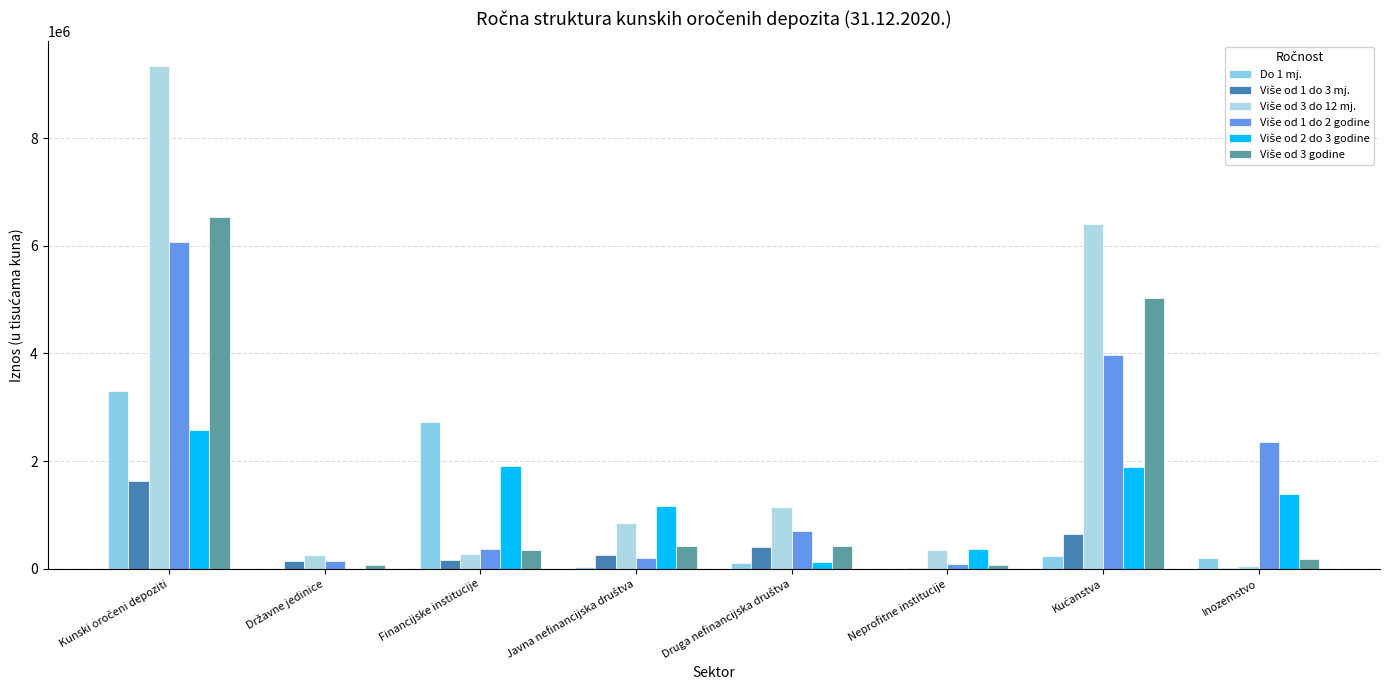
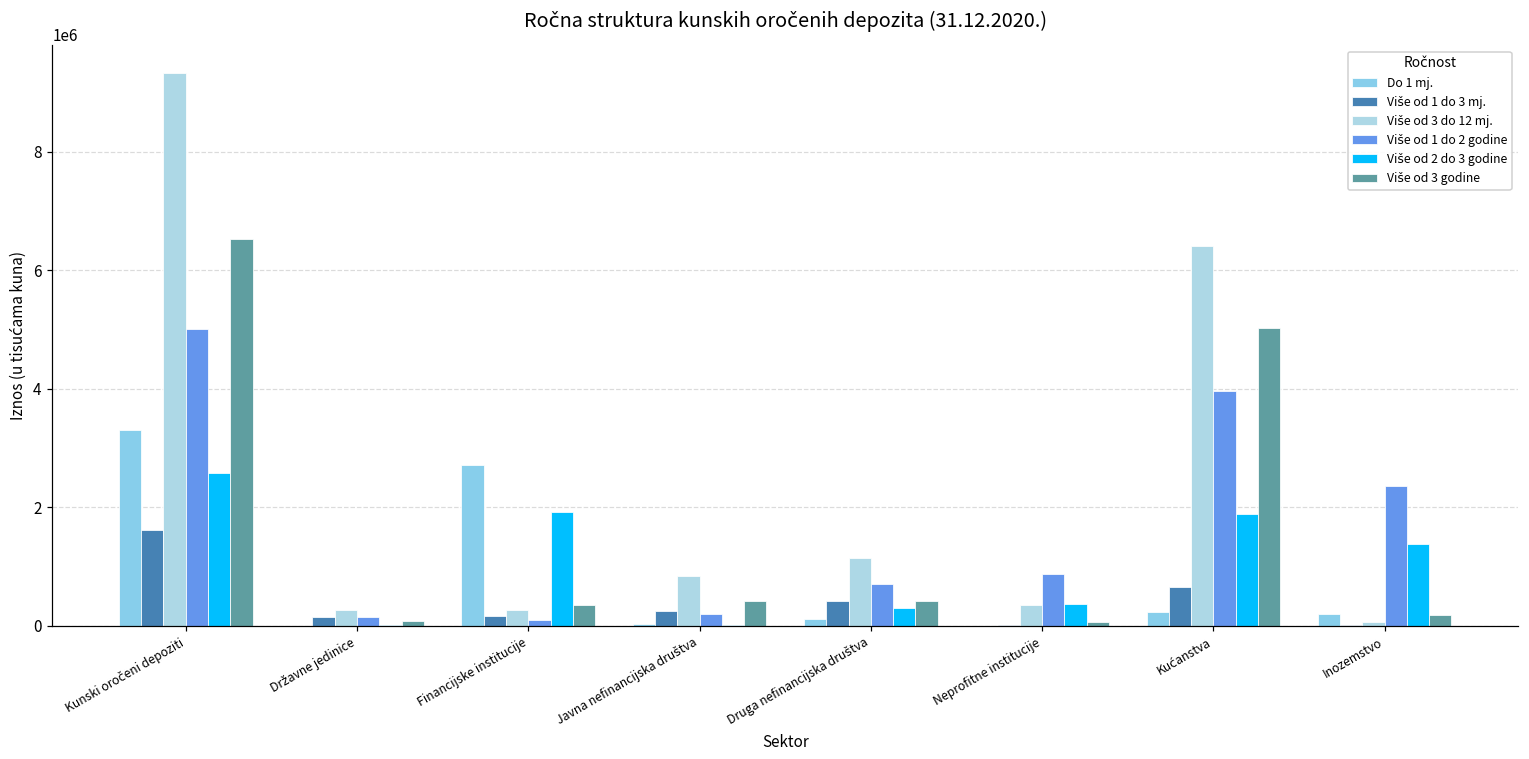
Više od 1 do 2 godine, Kunski oročeni depoziti: 6100000 -> 5000000
Više od 1 do 2 godine, Financijske institucije: 400000 -> 100000
Više od 2 do 3 godine, Javna nefinancijska društva: 1200000 -> 0
Više od 2 do 3 godine, Druga nefinancijska društva: 100000 -> 300000
Više od 1 do 2 godine, Neprofitne institucije: 100000 -> 900000
